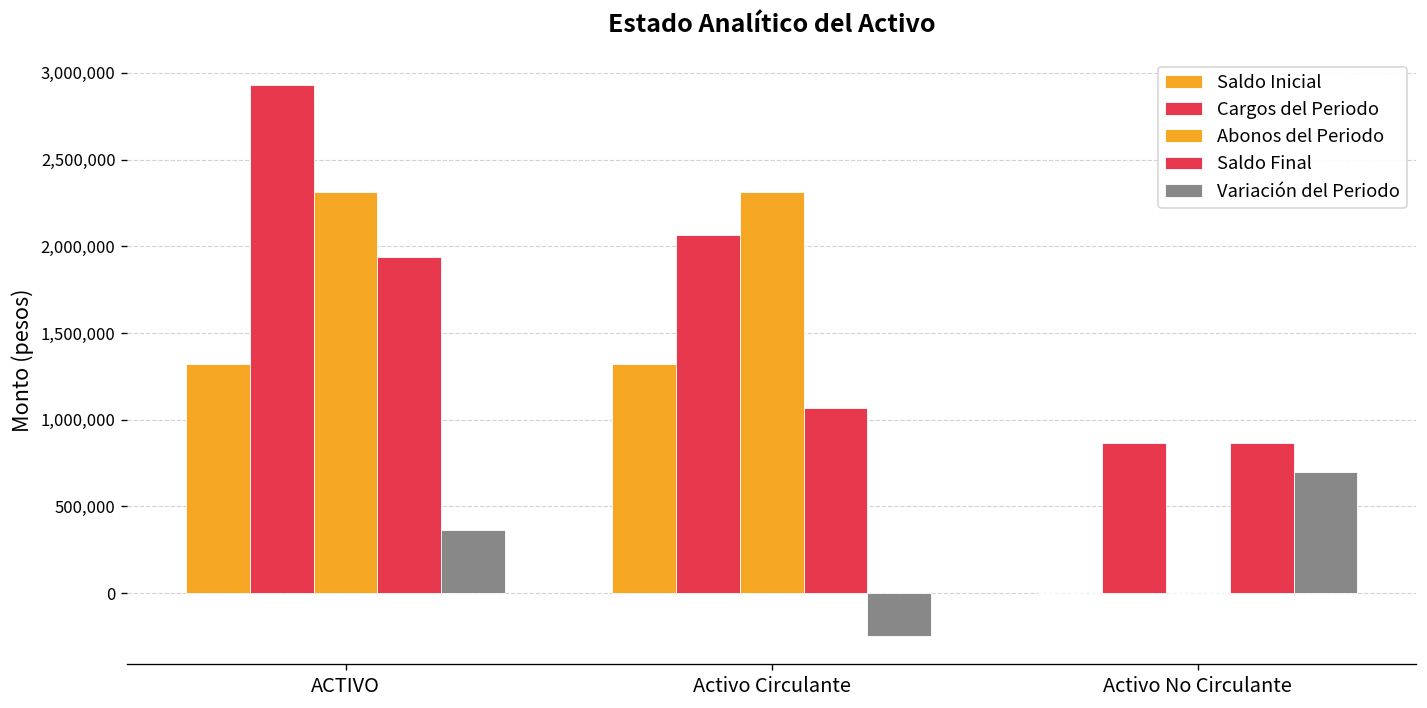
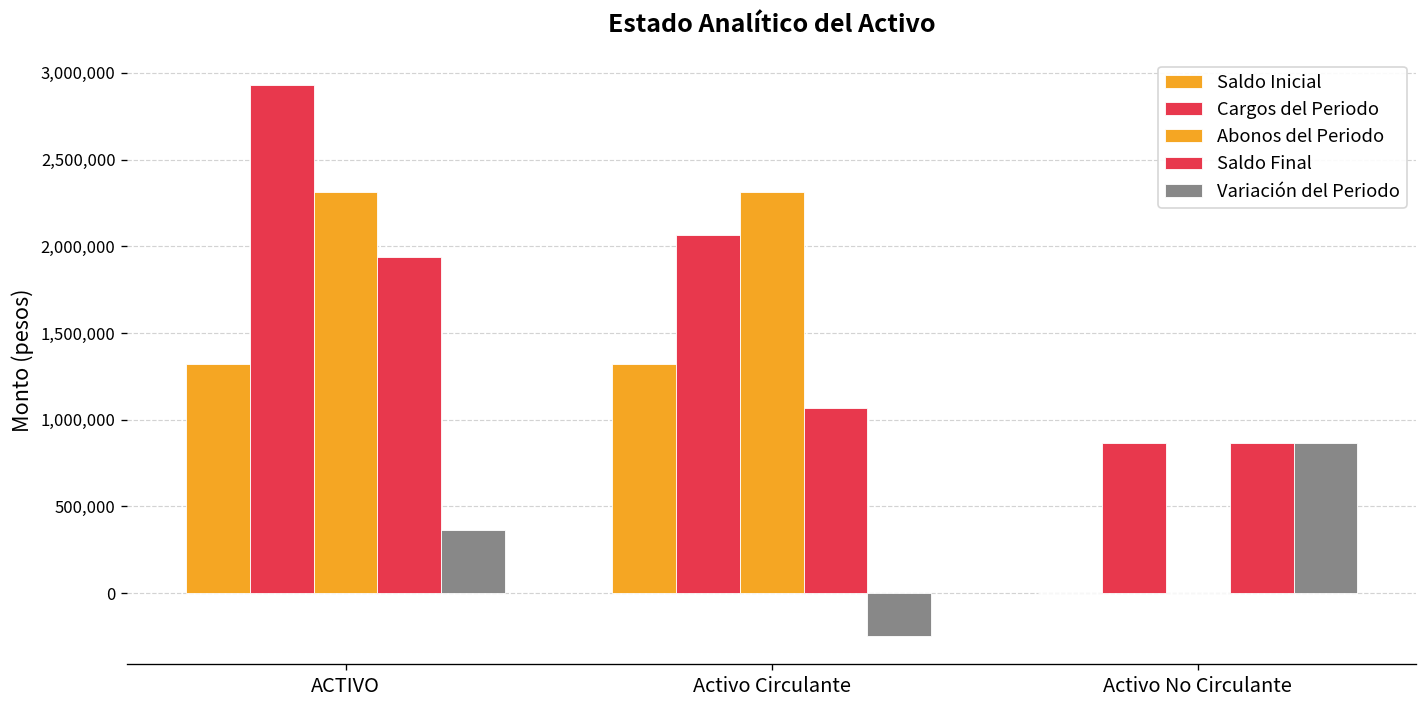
Variación del Periodo, Activo No Circulante: 700,000 -> 870,000
